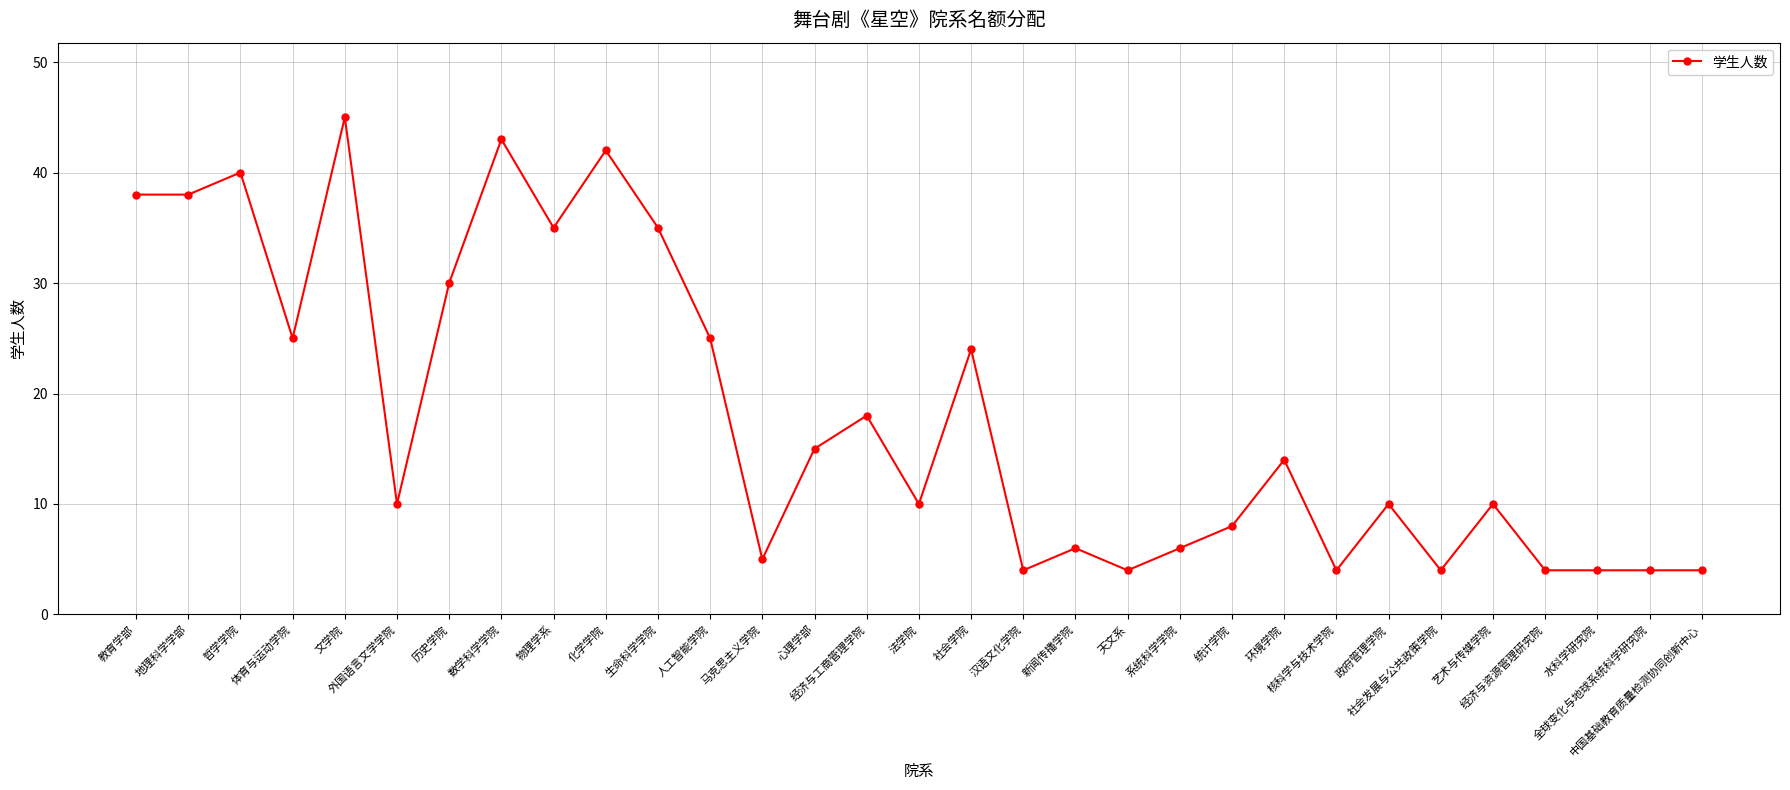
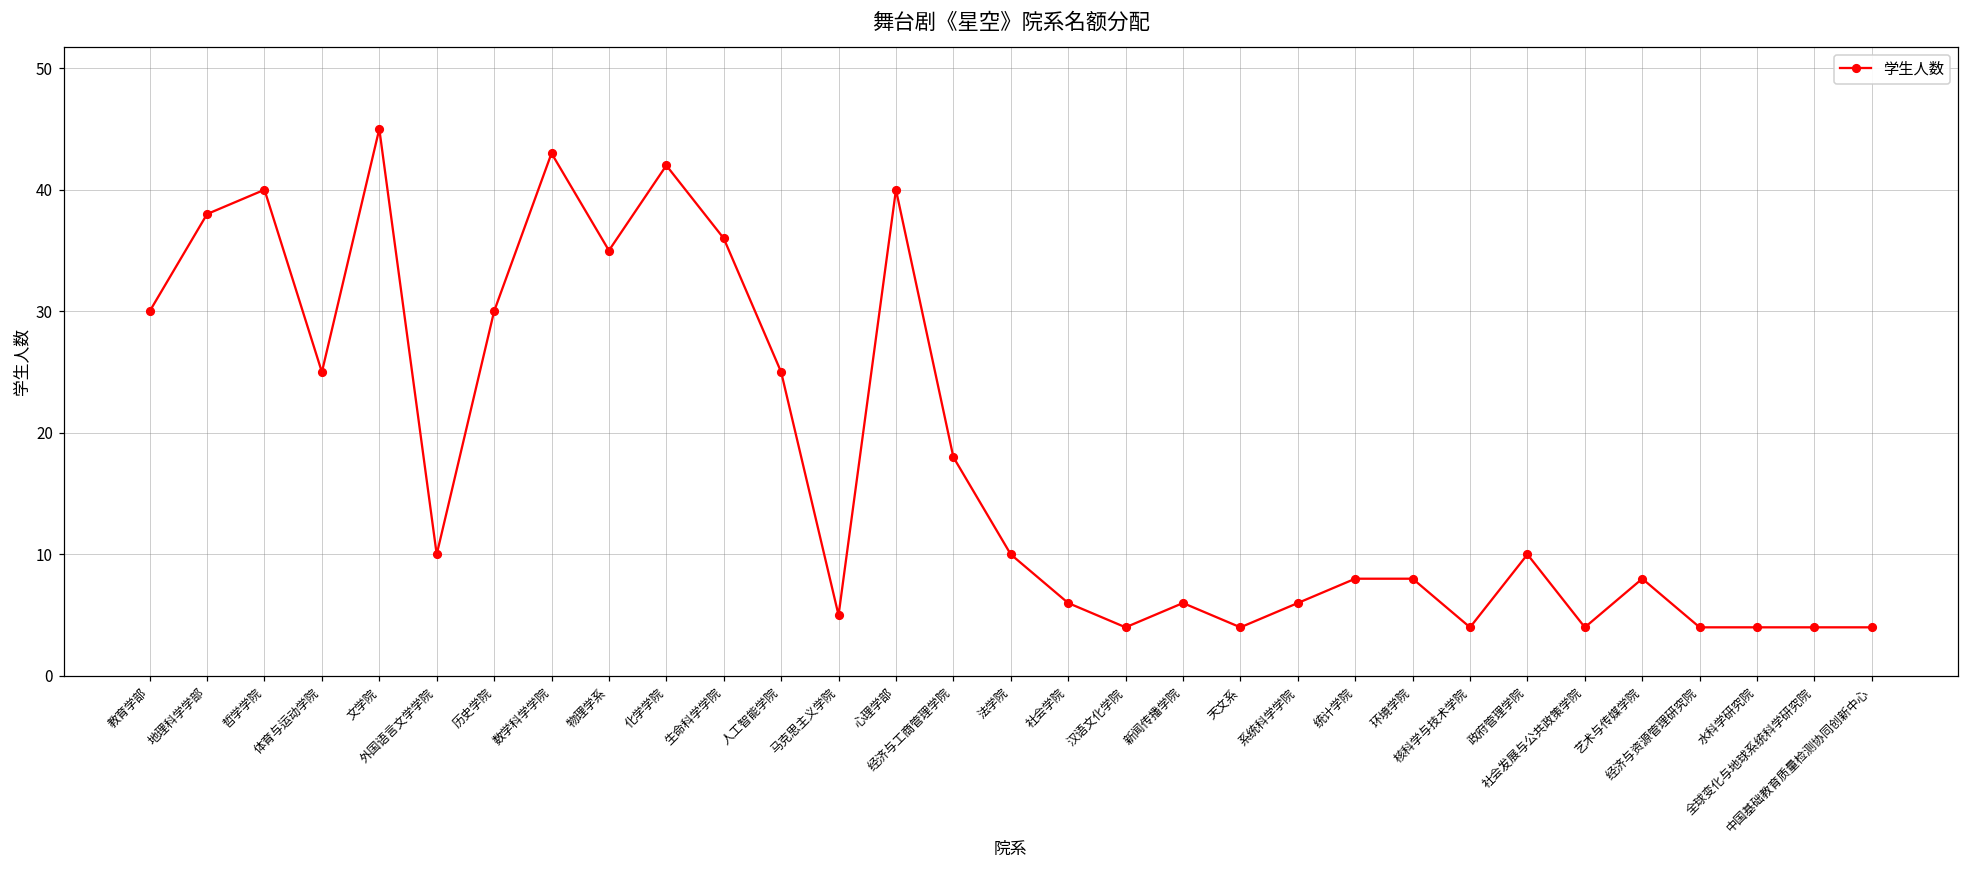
教育学部: 38 -> 30
生命科学学院: 35 -> 36
心理学部: 15 -> 40
社会学院: 24 -> 6
环境学院: 14 -> 8
艺术与传媒学院: 10 -> 8
